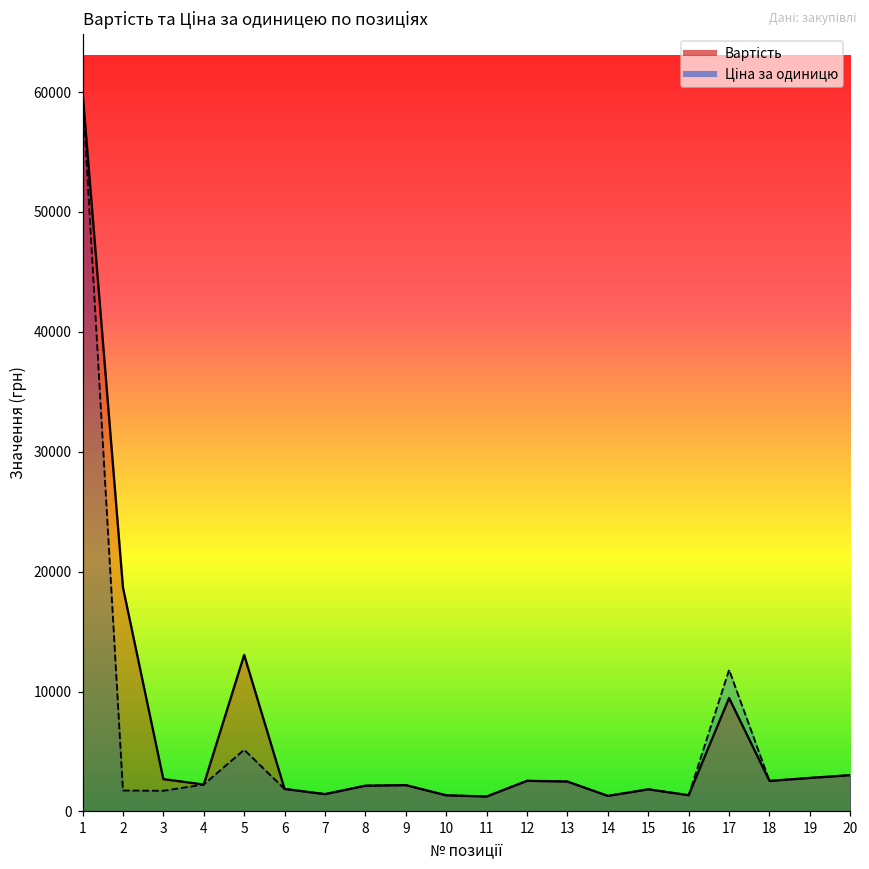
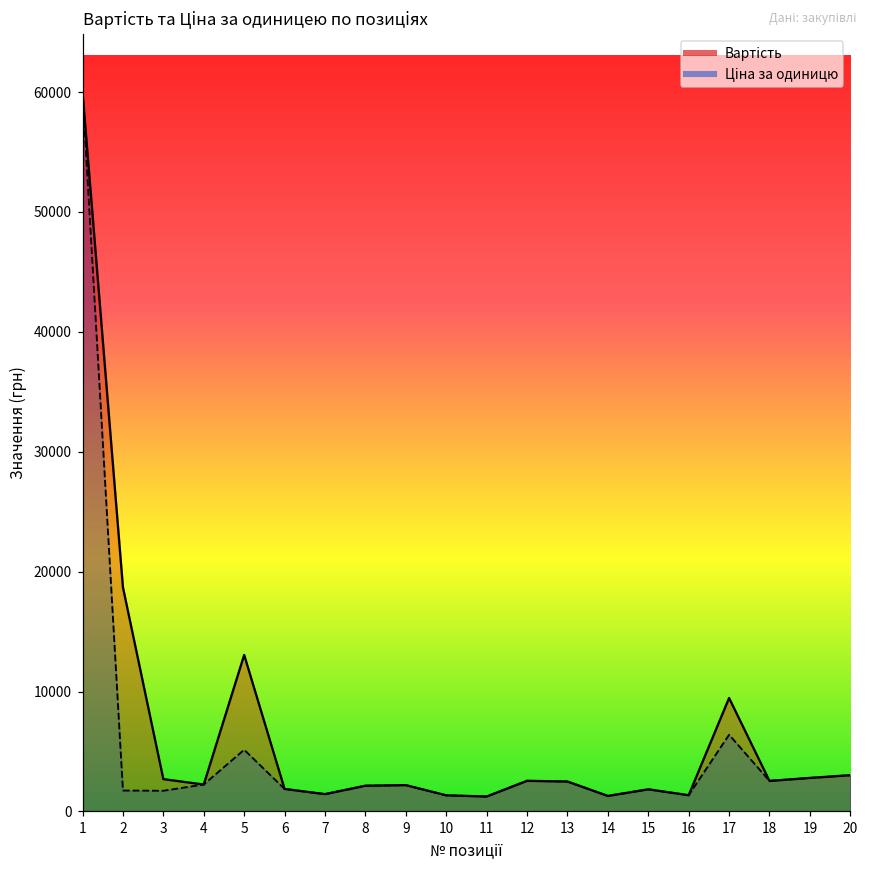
Ціна за одиницю, 17: 11800 -> 6400
